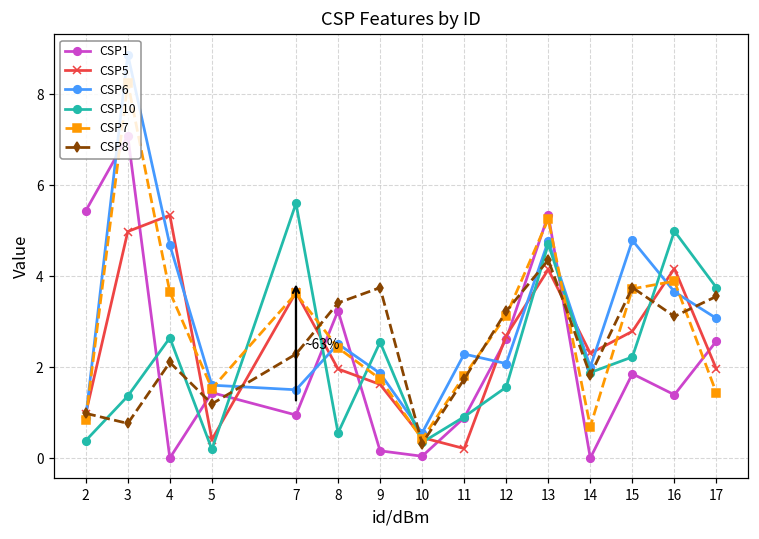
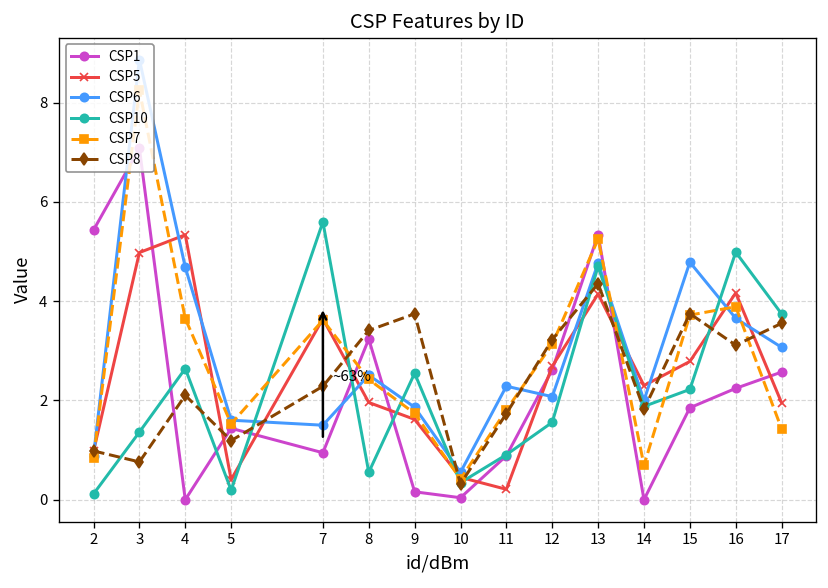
CSP10, 2: 0.4 -> 0.1
CSP1, 16: 1.4 -> 2.2
